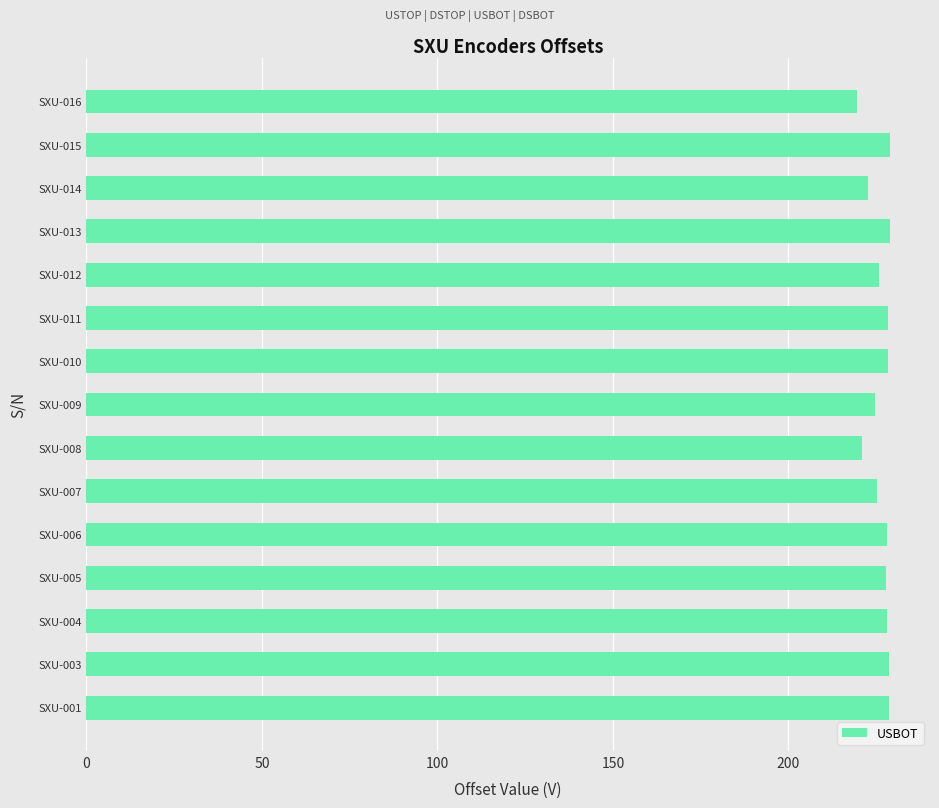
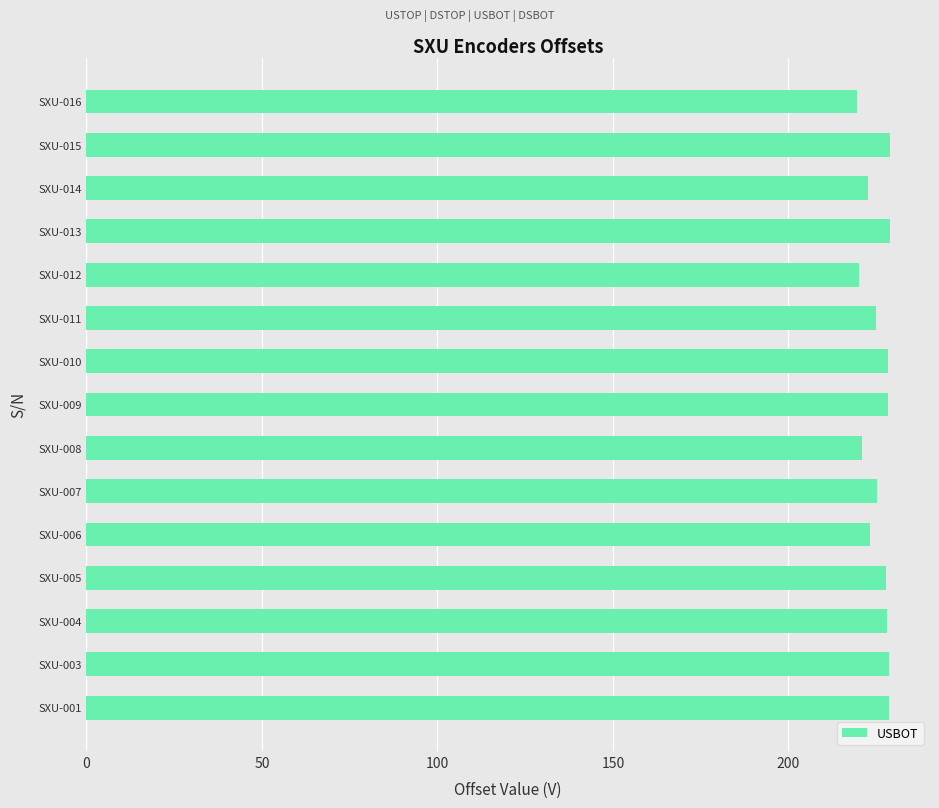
SXU-012: 226 -> 220
SXU-011: 228 -> 225
SXU-009: 225 -> 228
SXU-006: 228 -> 223
